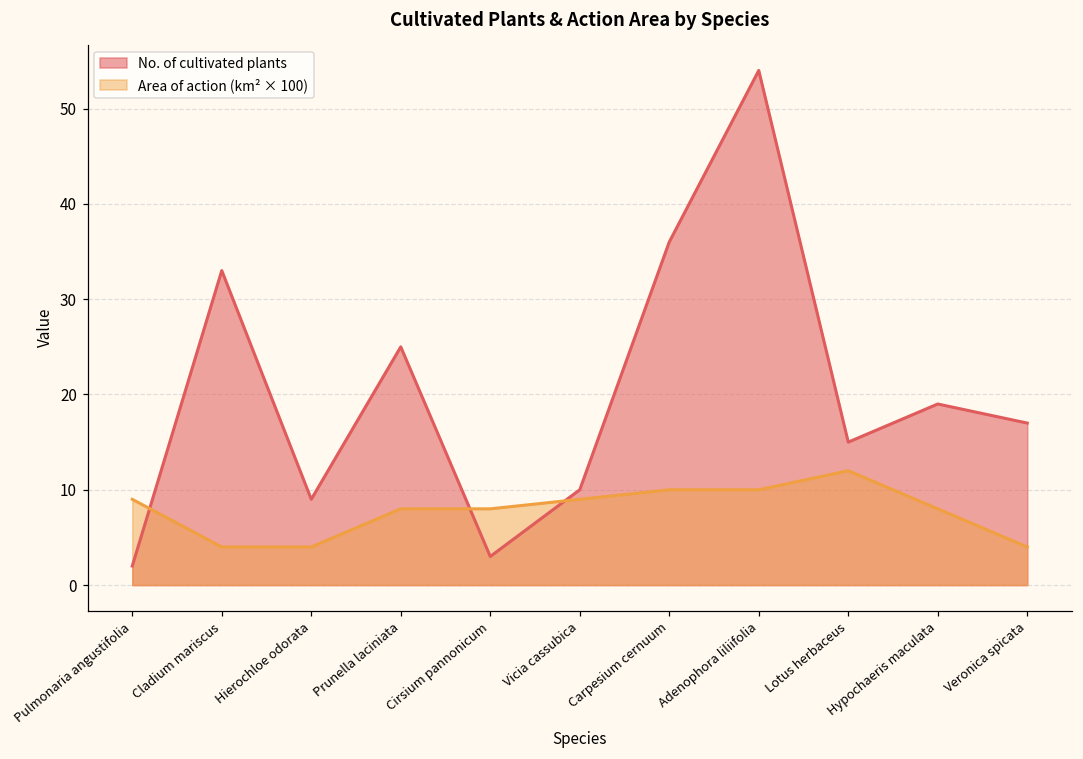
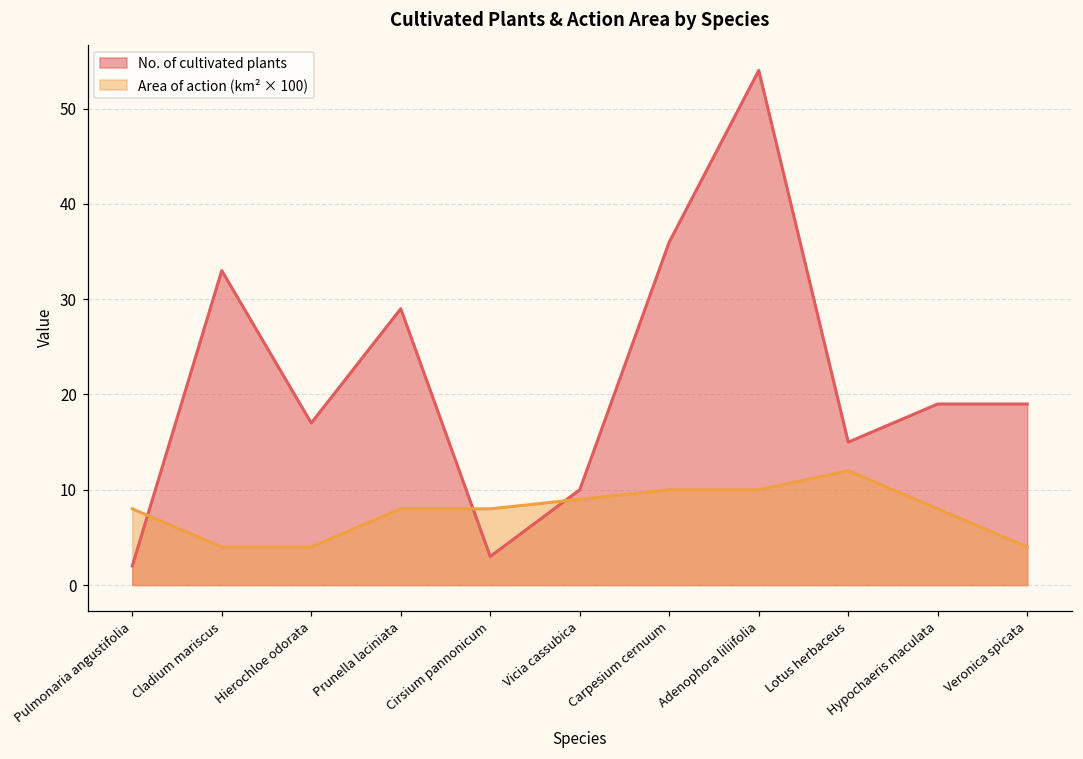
Area of action (km² × 100), Pulmonaria angustifolia: 9 -> 8
No. of cultivated plants, Hierochloe odorata: 9 -> 17
No. of cultivated plants, Prunella laciniata: 25 -> 29
No. of cultivated plants, Veronica spicata: 17 -> 19
